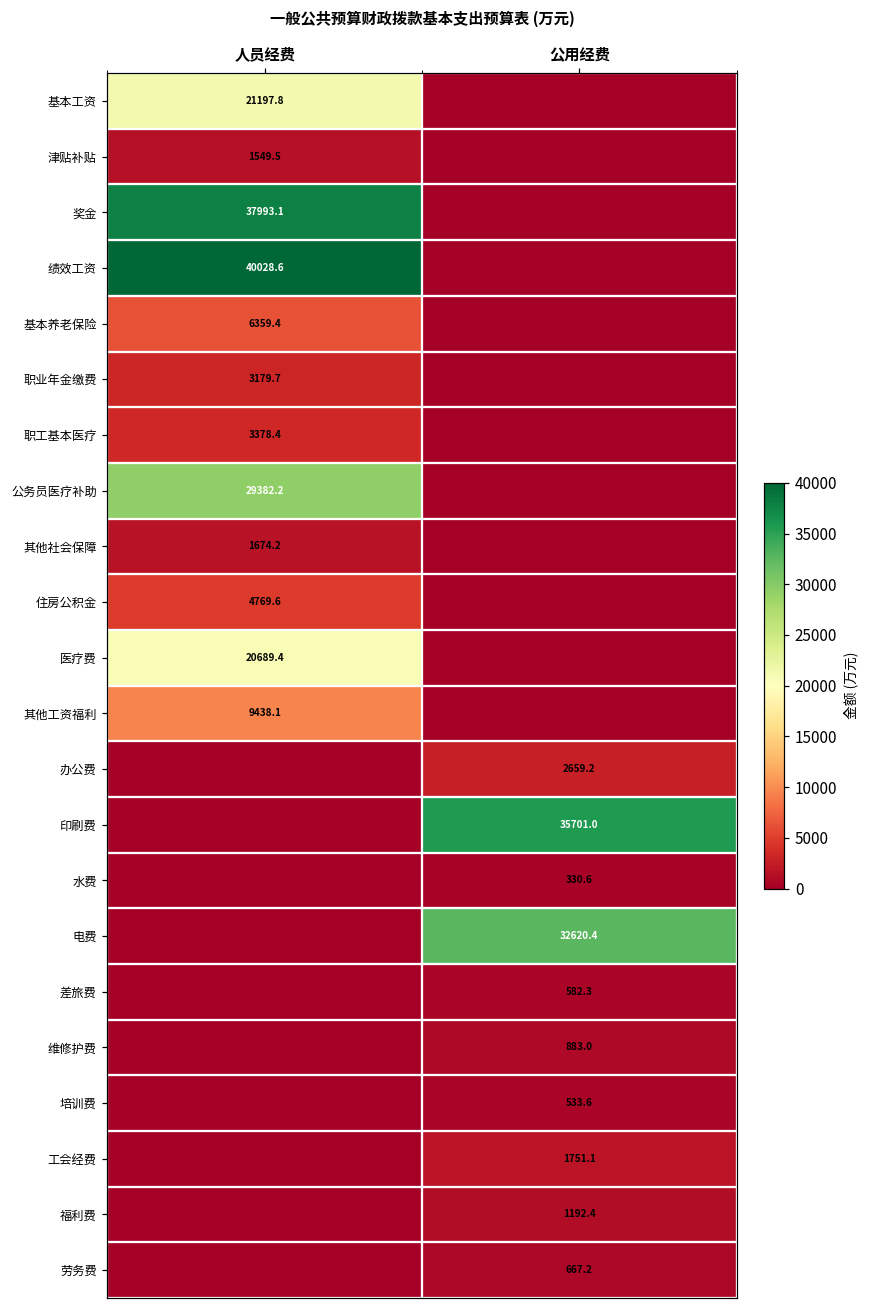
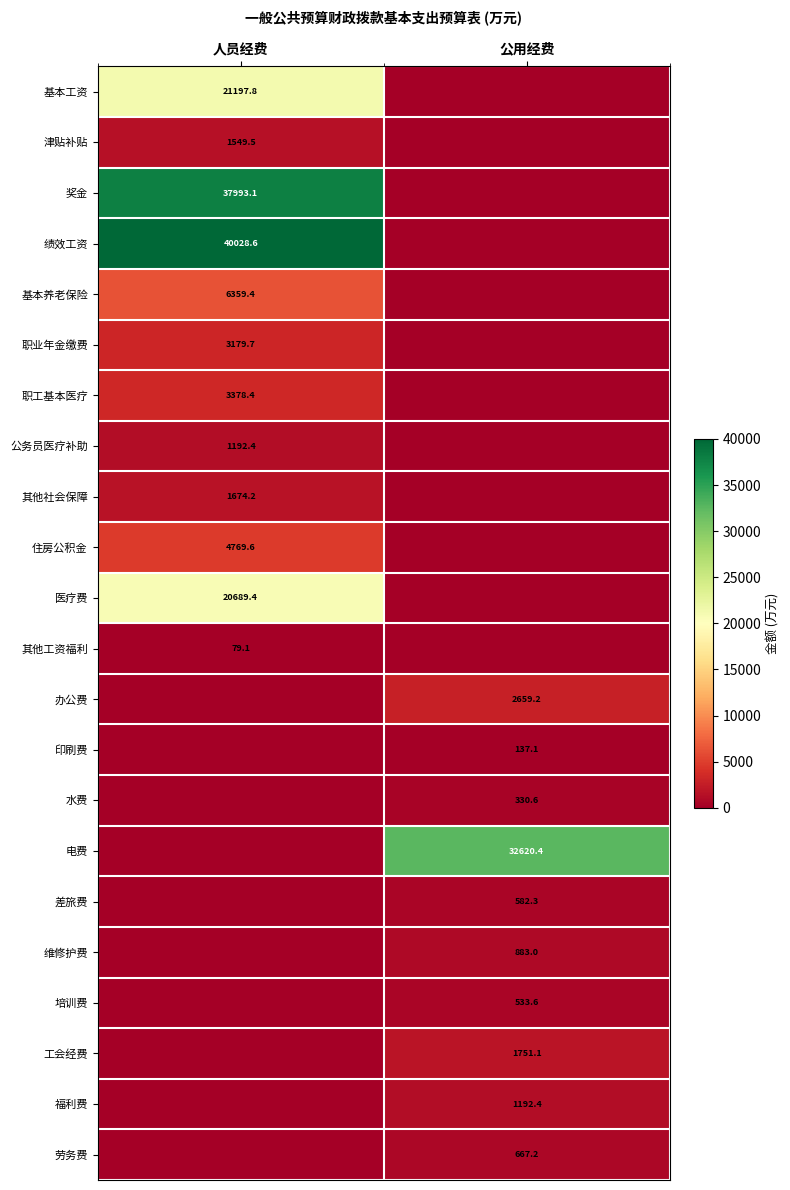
公务员医疗补助, 人员经费: 29382.2 -> 1192.4
其他工资福利, 人员经费: 9438.1 -> 79.1
印刷费, 公用经费: 35701.0 -> 137.1
